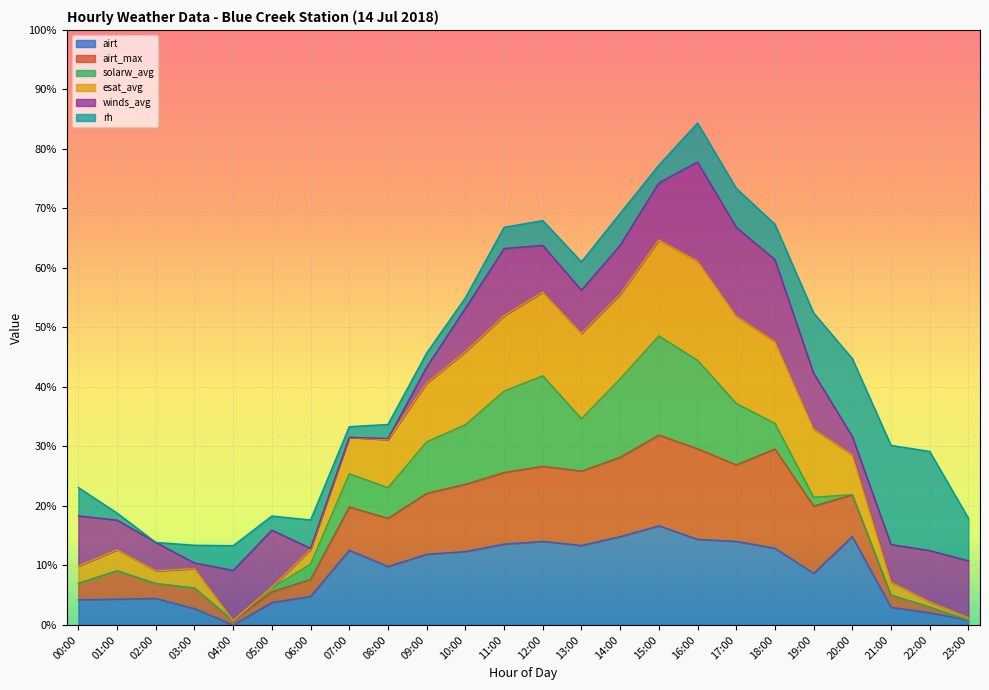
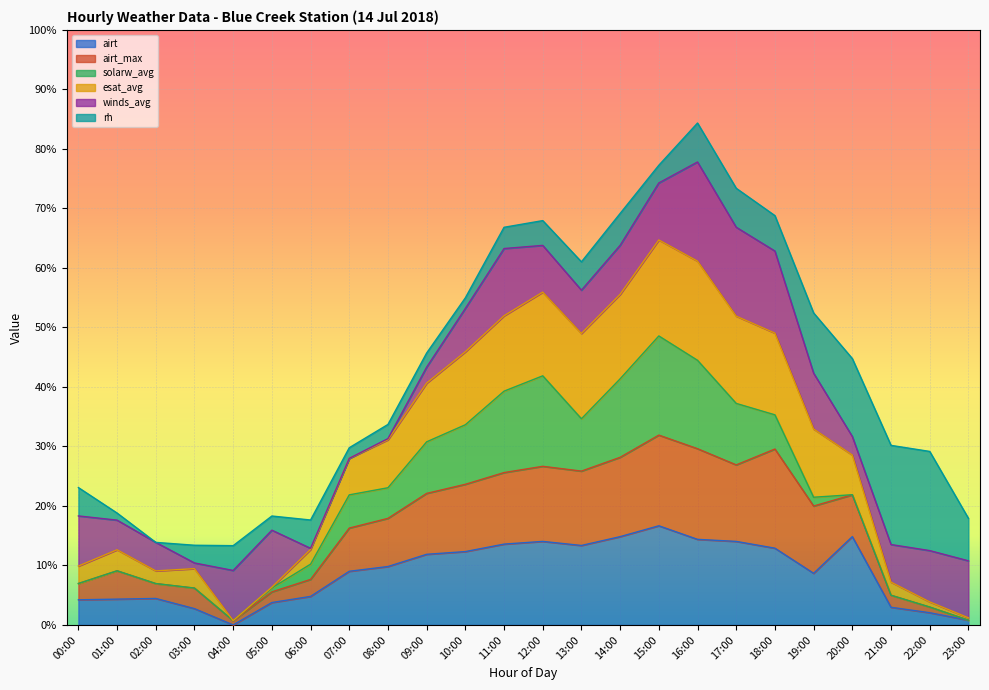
airt, 07:00: 13% -> 9%
solarw_avg, 18:00: 4% -> 6%
